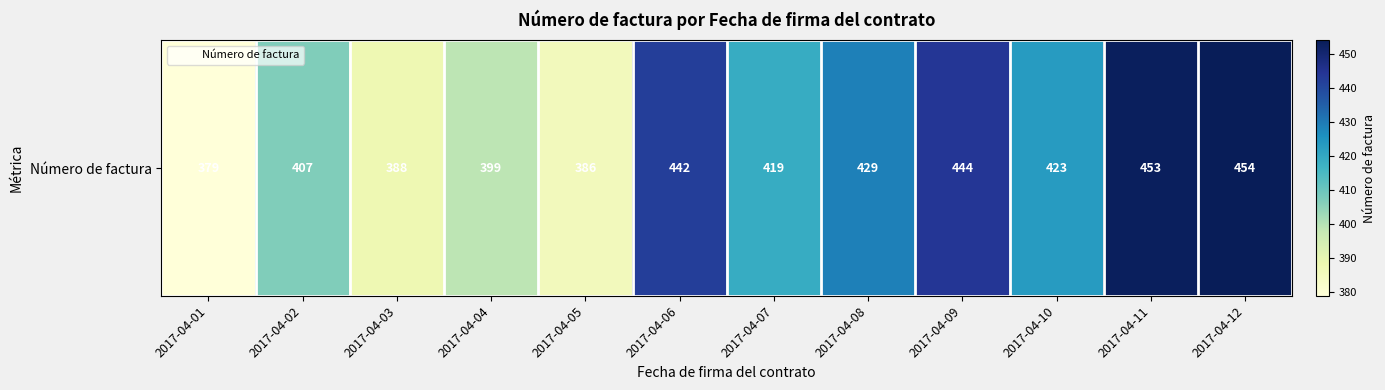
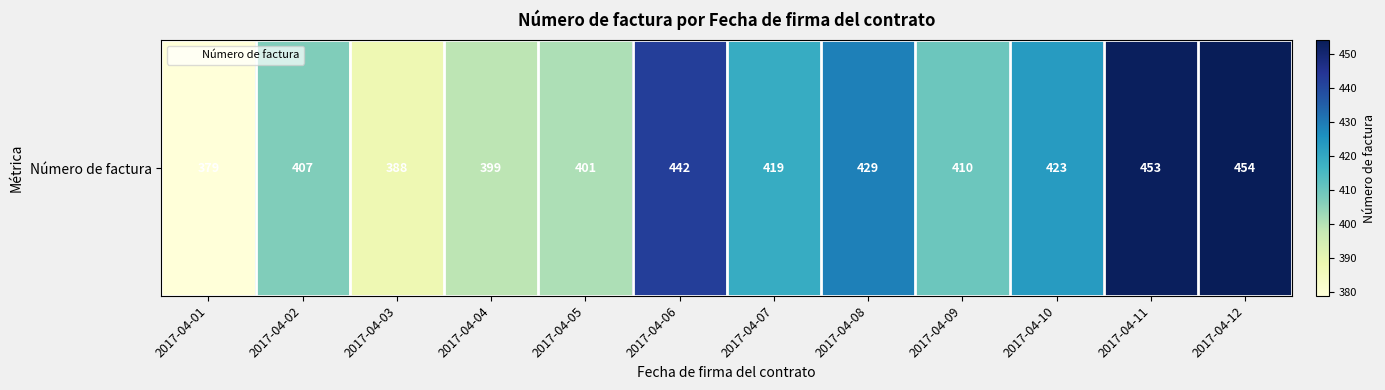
Número de factura, 2017-04-05: 386 -> 401
Número de factura, 2017-04-09: 444 -> 410
